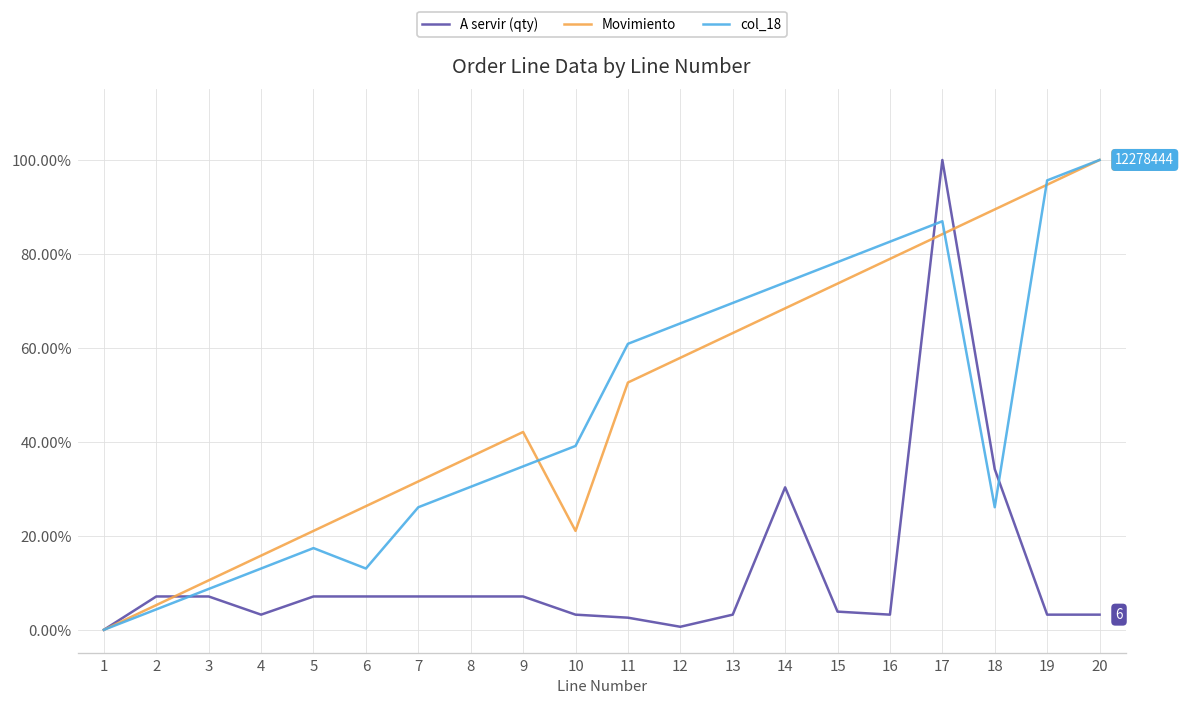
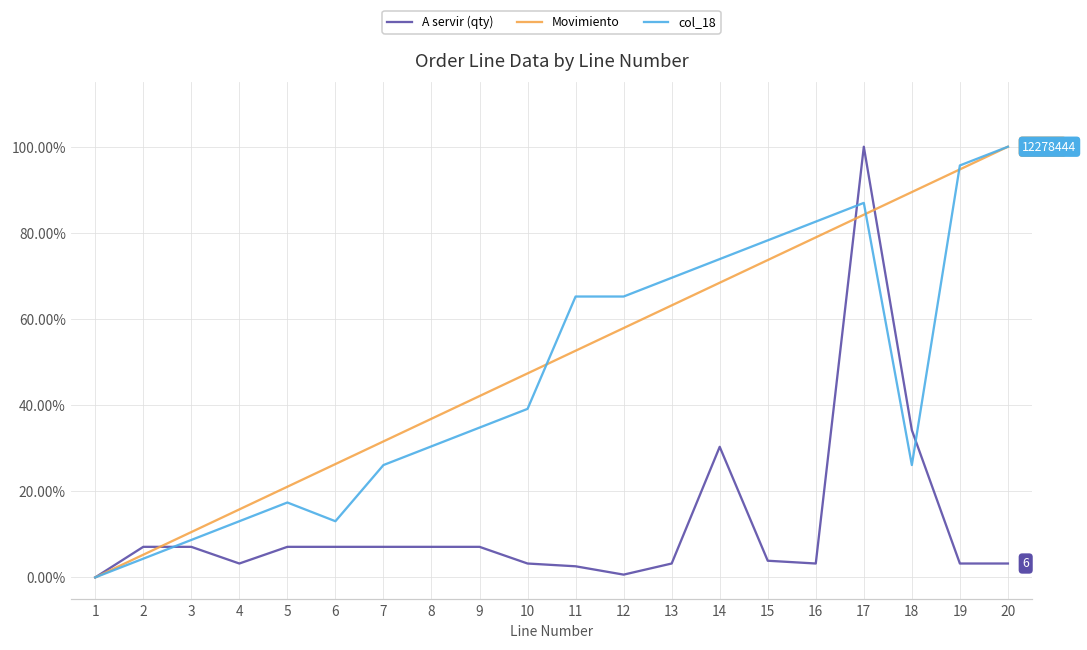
Movimiento, 10: 21% -> 47%
col_18, 11: 61% -> 65%
